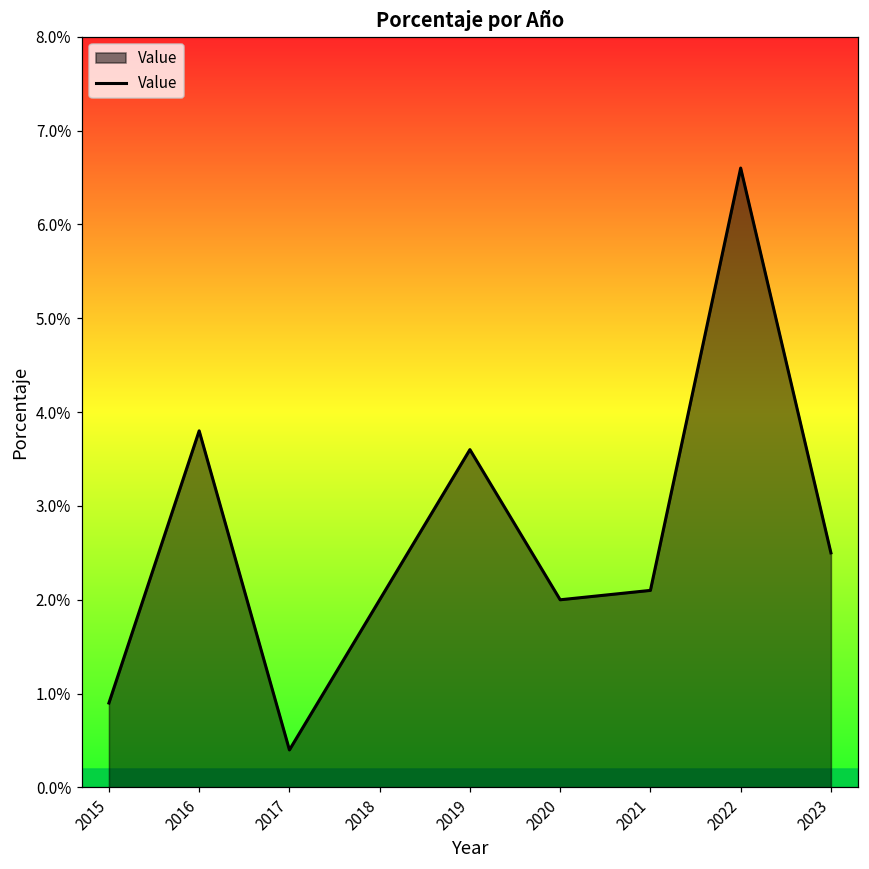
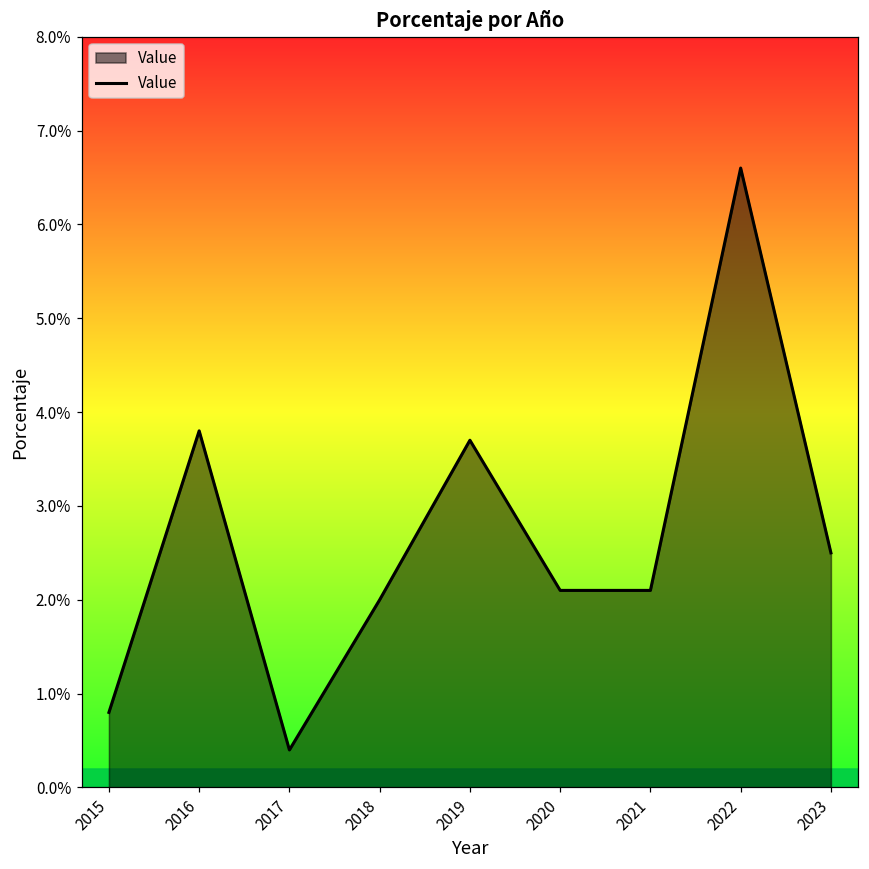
2015: 0.9% -> 0.8%
2019: 3.6% -> 3.7%
2020: 2.0% -> 2.1%
